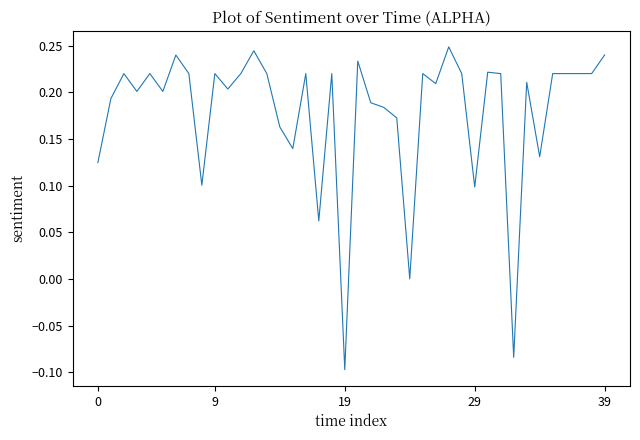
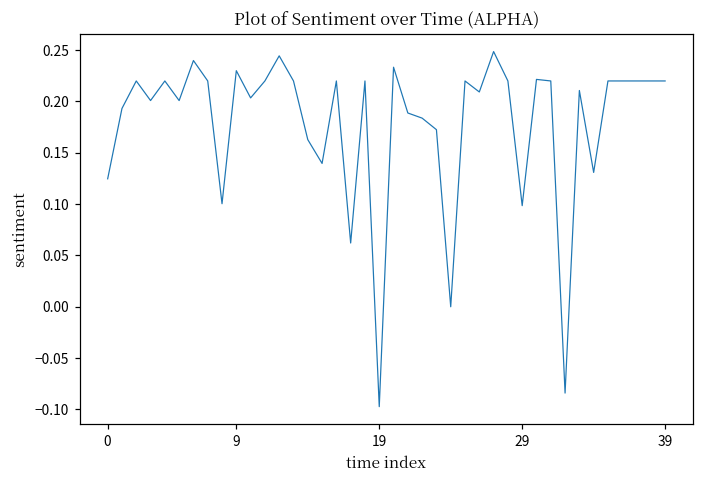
9: 0.22 -> 0.23
39: 0.24 -> 0.22
